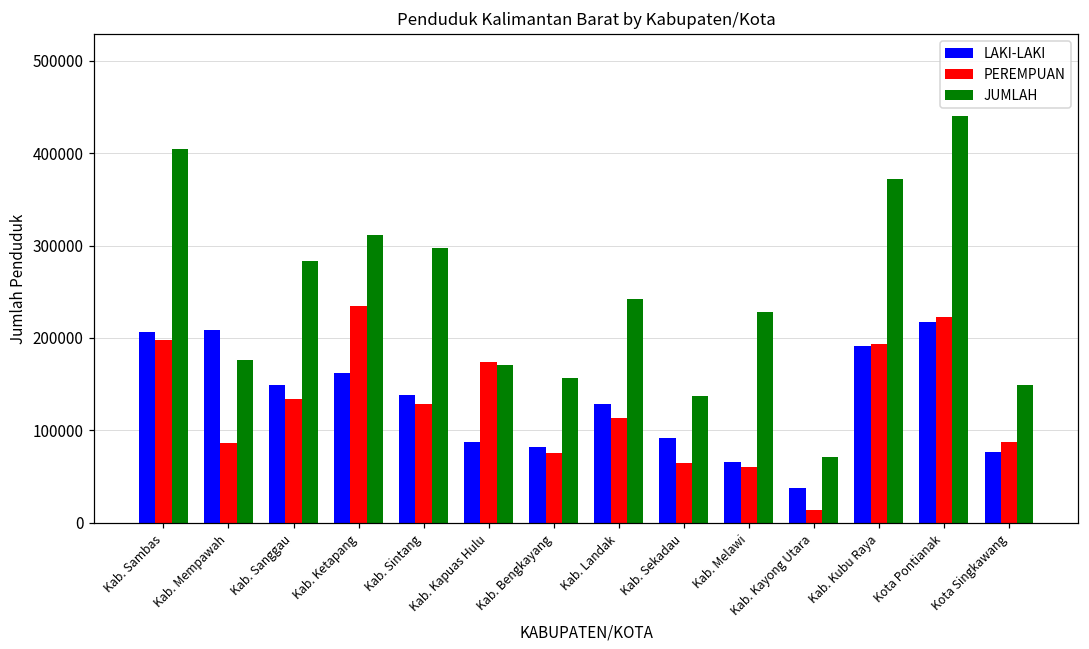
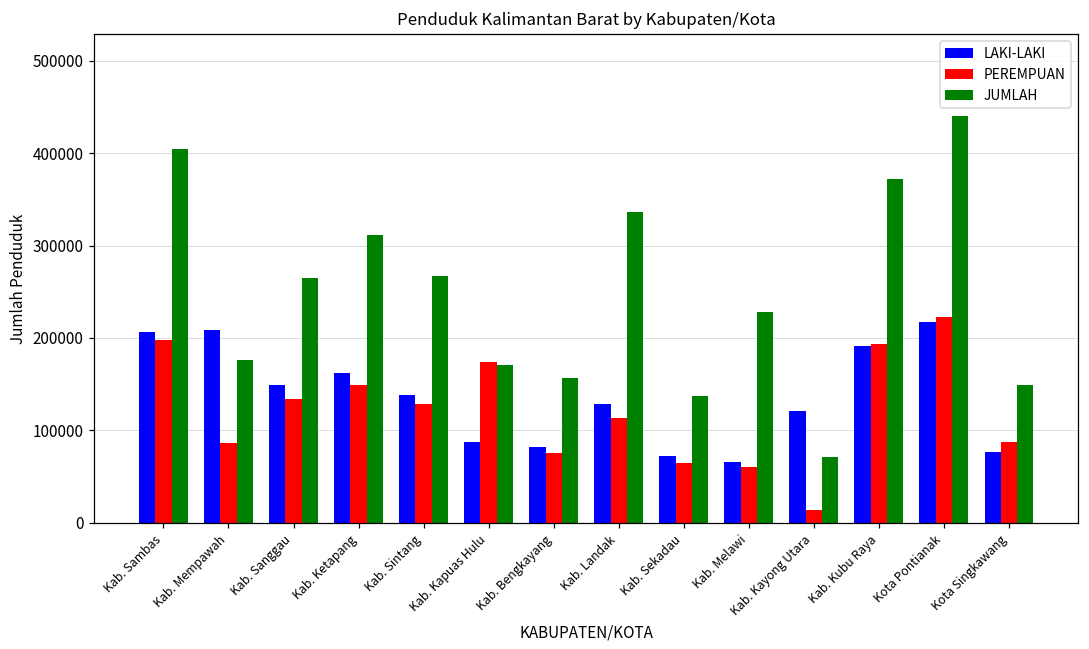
JUMLAH, Kab. Sanggau: 280000 -> 270000
PEREMPUAN, Kab. Ketapang: 230000 -> 150000
JUMLAH, Kab. Sintang: 300000 -> 270000
JUMLAH, Kab. Landak: 240000 -> 340000
LAKI-LAKI, Kab. Sekadau: 90000 -> 70000
LAKI-LAKI, Kab. Kayong Utara: 40000 -> 120000
